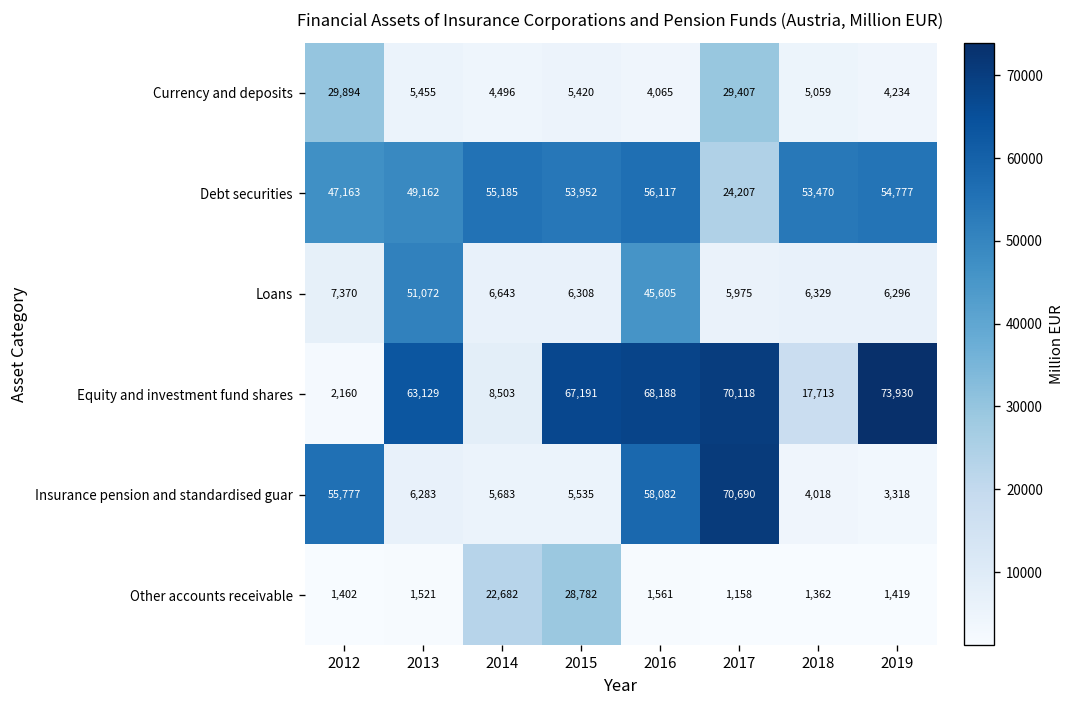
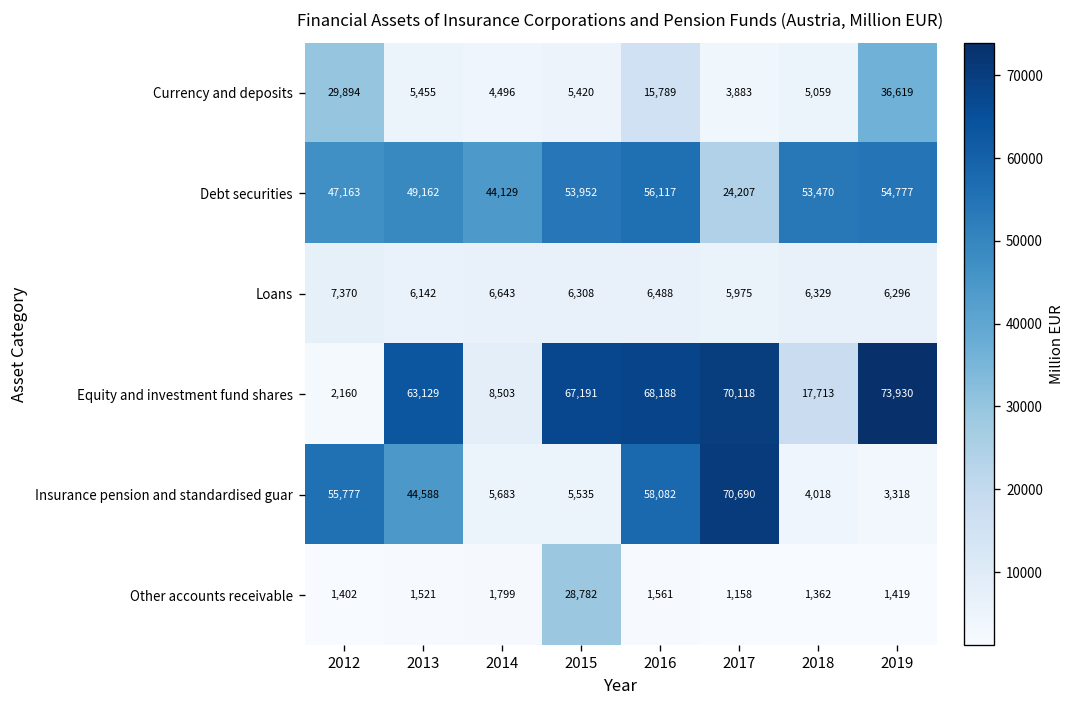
Currency and deposits, 2016: 4,065 -> 15,789
Currency and deposits, 2017: 29,407 -> 3,883
Currency and deposits, 2019: 4,234 -> 36,619
Debt securities, 2014: 55,185 -> 44,129
Loans, 2013: 51,072 -> 6,142
Loans, 2016: 45,605 -> 6,488
Insurance pension and standardised guar, 2013: 6,283 -> 44,588
Other accounts receivable, 2014: 22,682 -> 1,799
